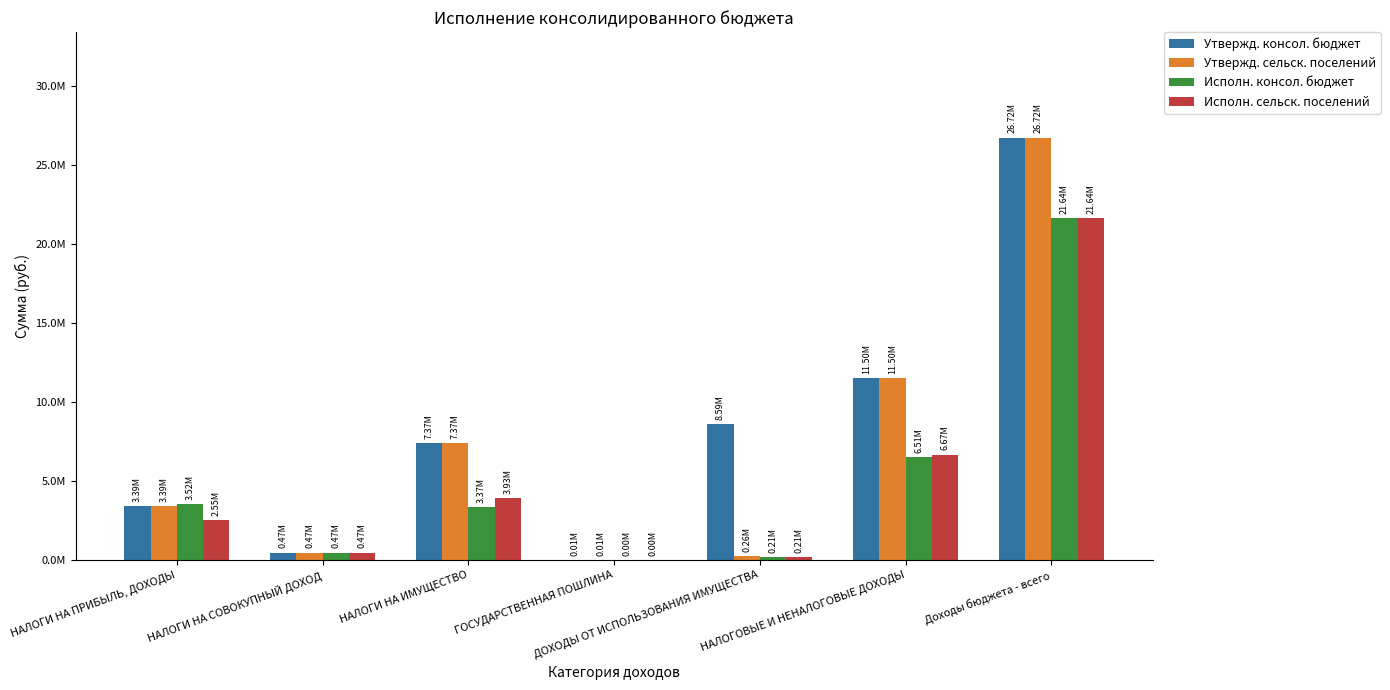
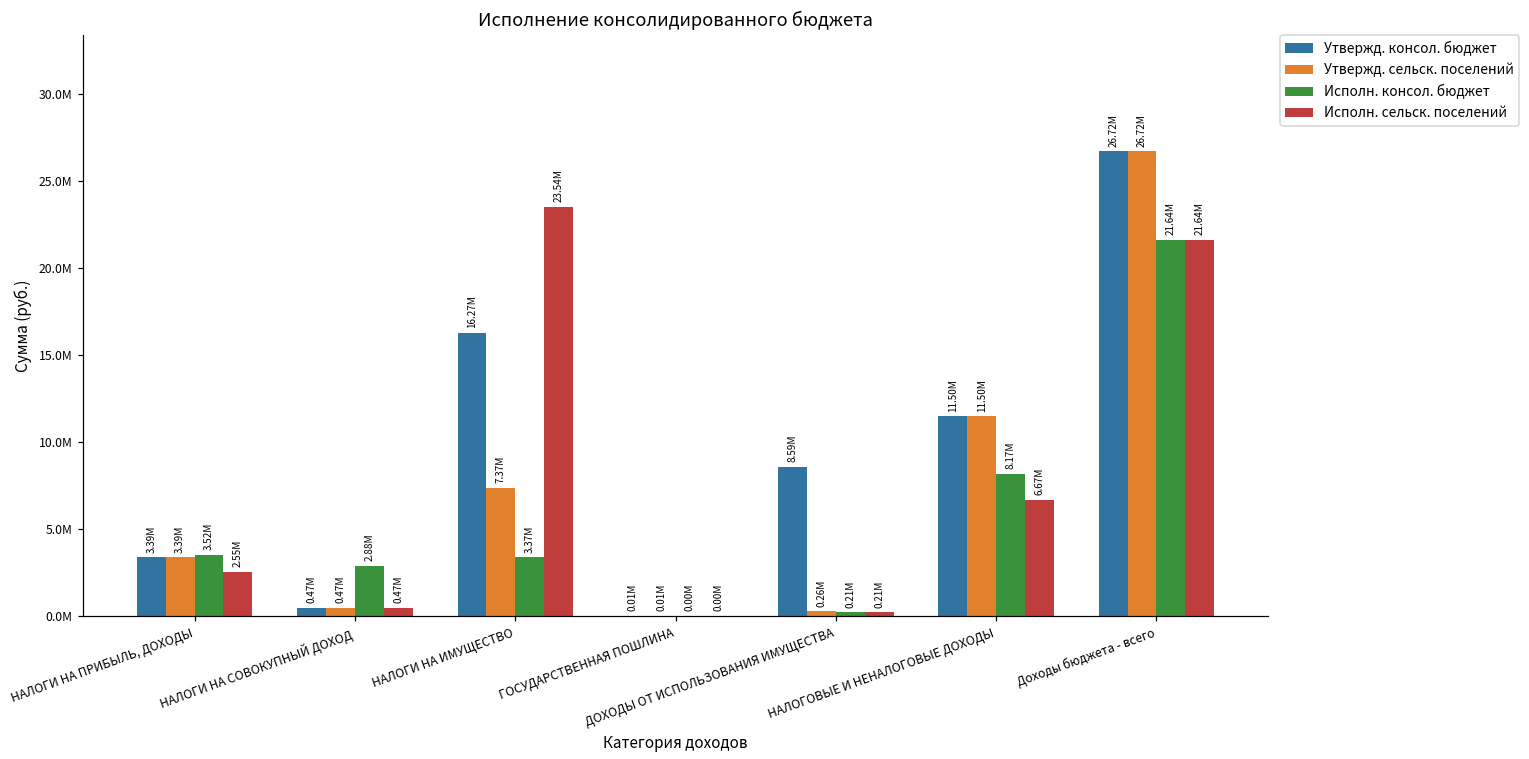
Исполн. консол. бюджет, НАЛОГИ НА СОВОКУПНЫЙ ДОХОД: 0.47M -> 2.88M
Утвержд. консол. бюджет, НАЛОГИ НА ИМУЩЕСТВО: 7.37M -> 16.27M
Исполн. сельск. поселений, НАЛОГИ НА ИМУЩЕСТВО: 3.93M -> 23.54M
Исполн. консол. бюджет, НАЛОГОВЫЕ И НЕНАЛОГОВЫЕ ДОХОДЫ: 6.51M -> 8.17M
